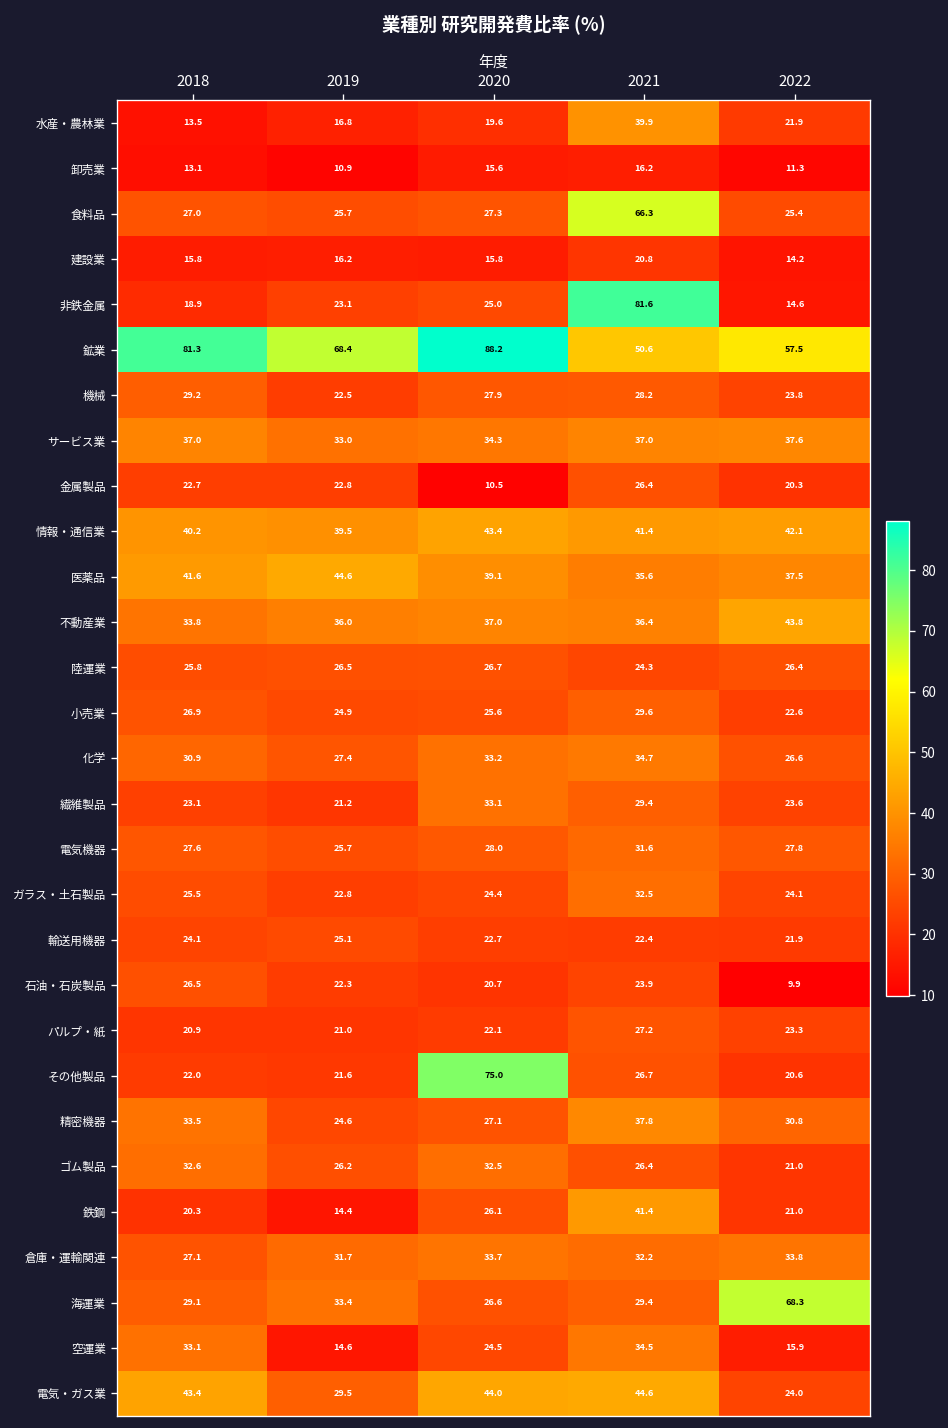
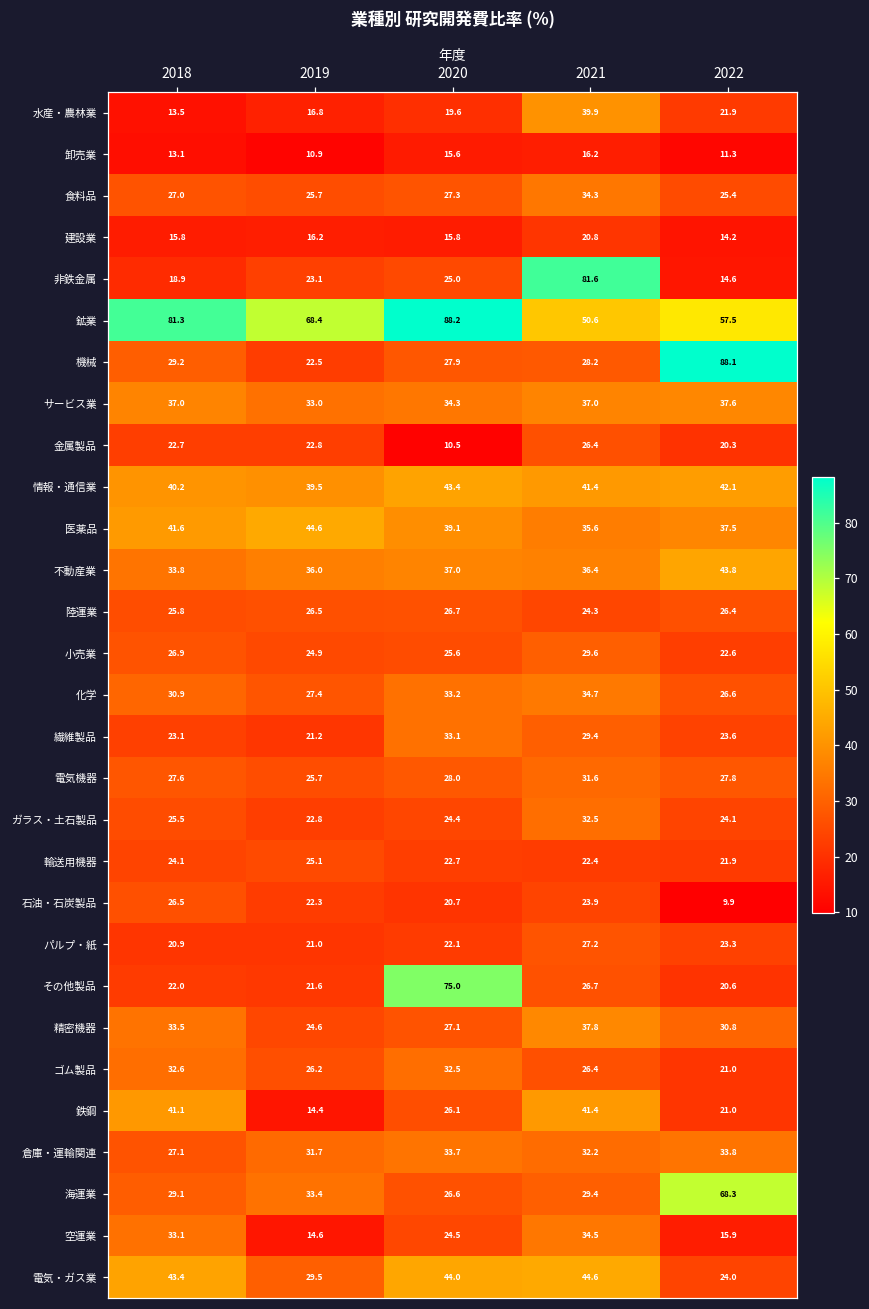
食料品, 2021: 66.3 -> 34.3
機械, 2022: 23.8 -> 88.1
鉄鋼, 2018: 20.3 -> 41.1
